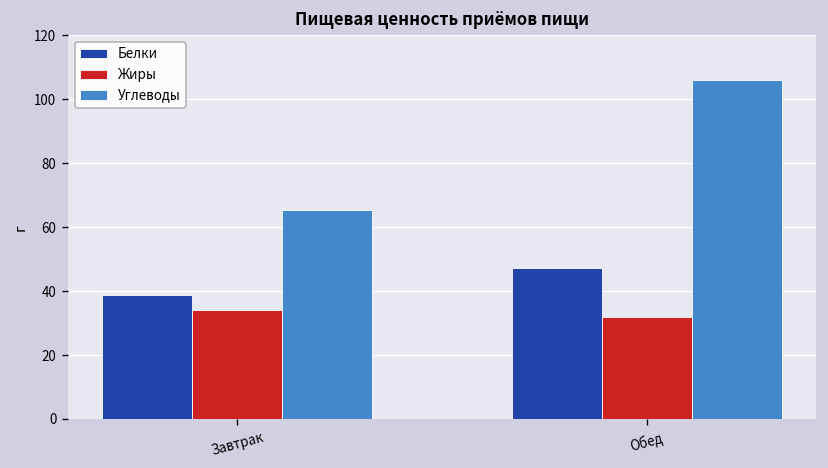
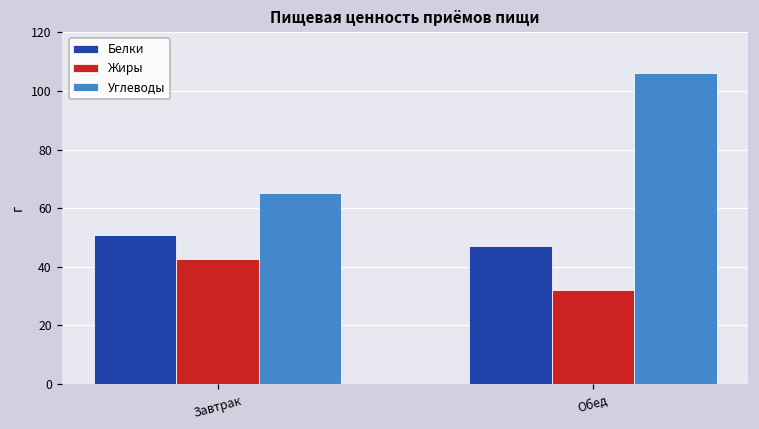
Белки, Завтрак: 39 -> 51
Жиры, Завтрак: 34 -> 43
